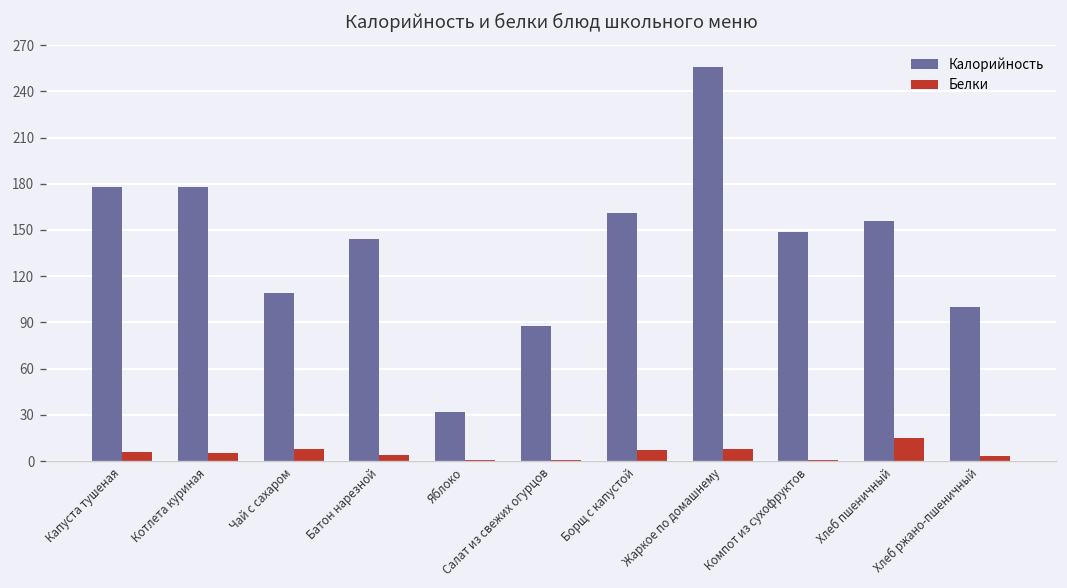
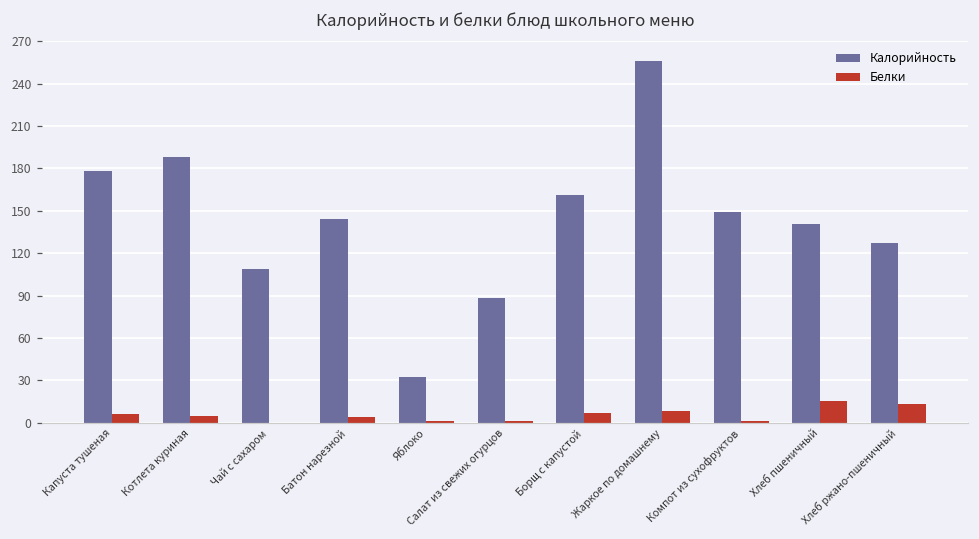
Калорийность, Котлета куриная: 178 -> 188
Белки, Чай с сахаром: 8 -> 0
Калорийность, Хлеб пшеничный: 156 -> 141
Калорийность, Хлеб ржано-пшеничный: 100 -> 127
Белки, Хлеб ржано-пшеничный: 3 -> 13
